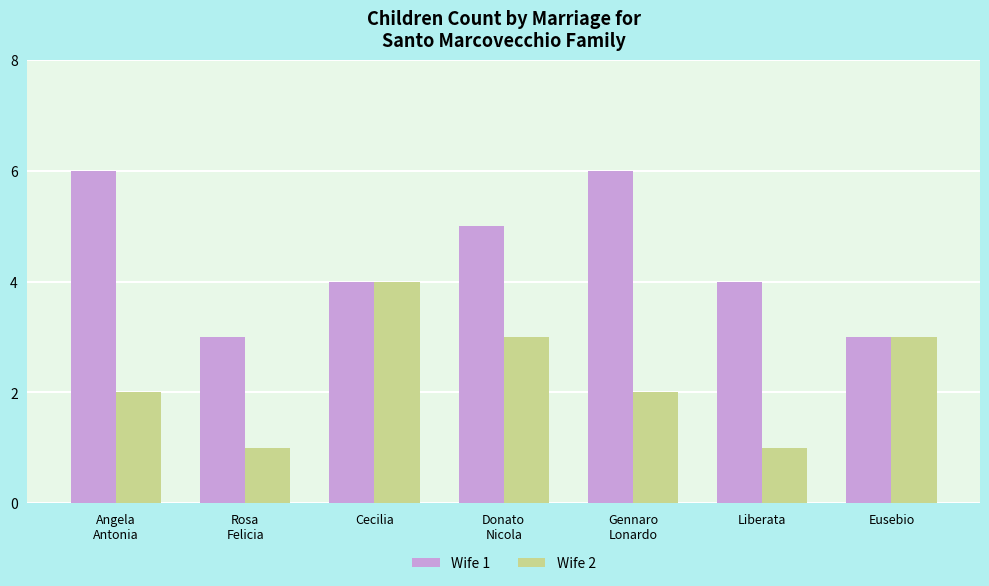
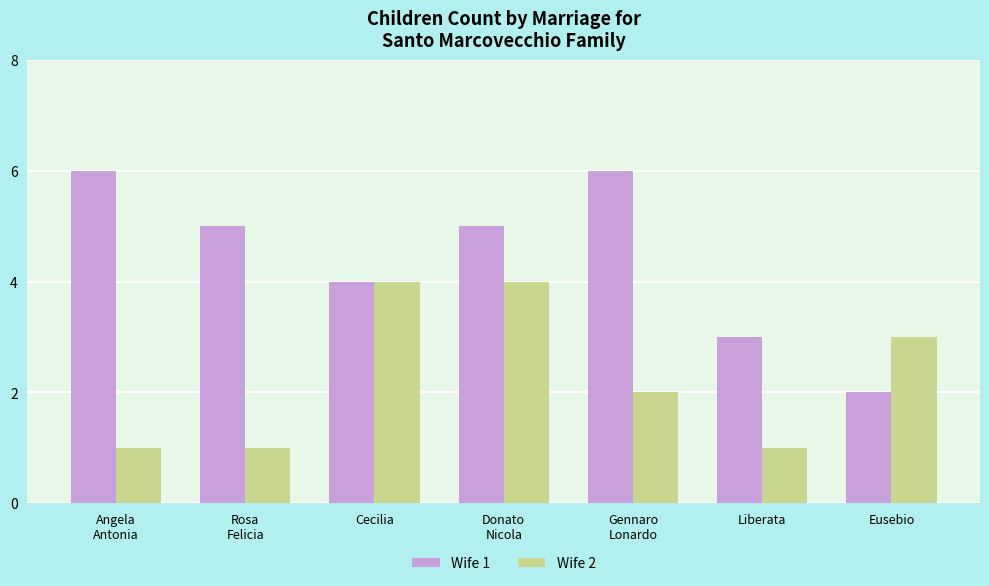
Wife 2, Angela Antonia: 2 -> 1
Wife 1, Rosa Felicia: 3 -> 5
Wife 2, Donato Nicola: 3 -> 4
Wife 1, Liberata: 4 -> 3
Wife 1, Eusebio: 3 -> 2
